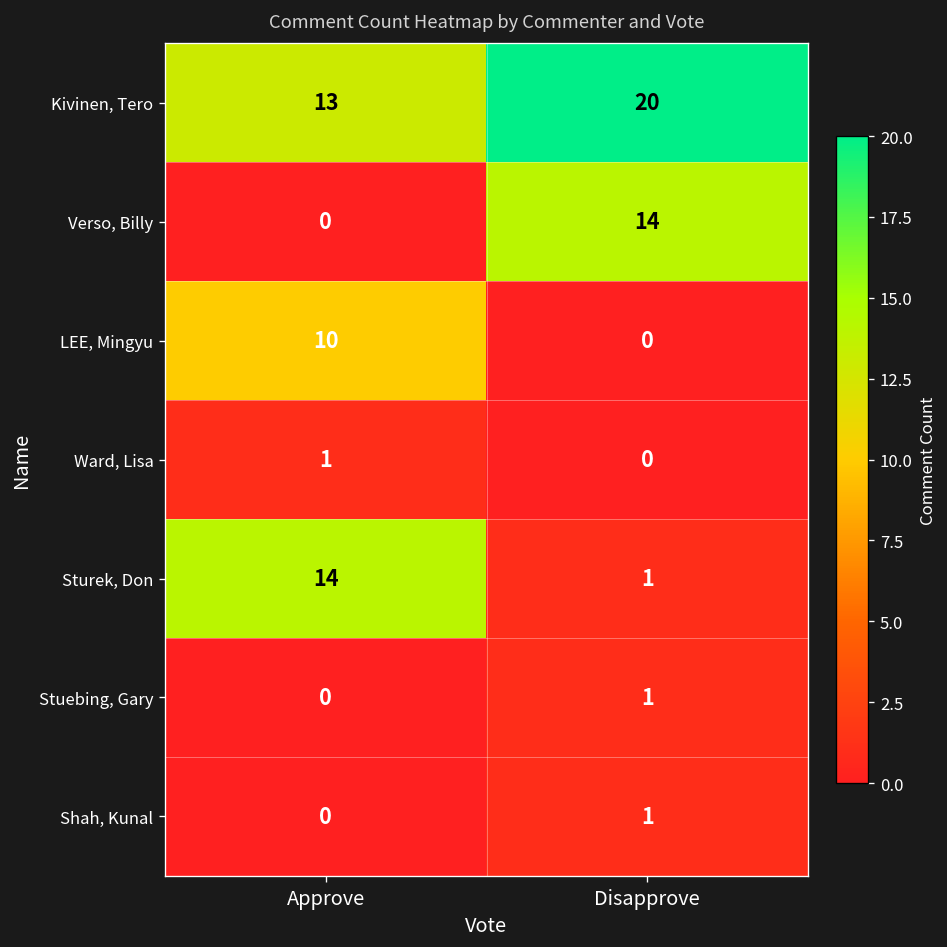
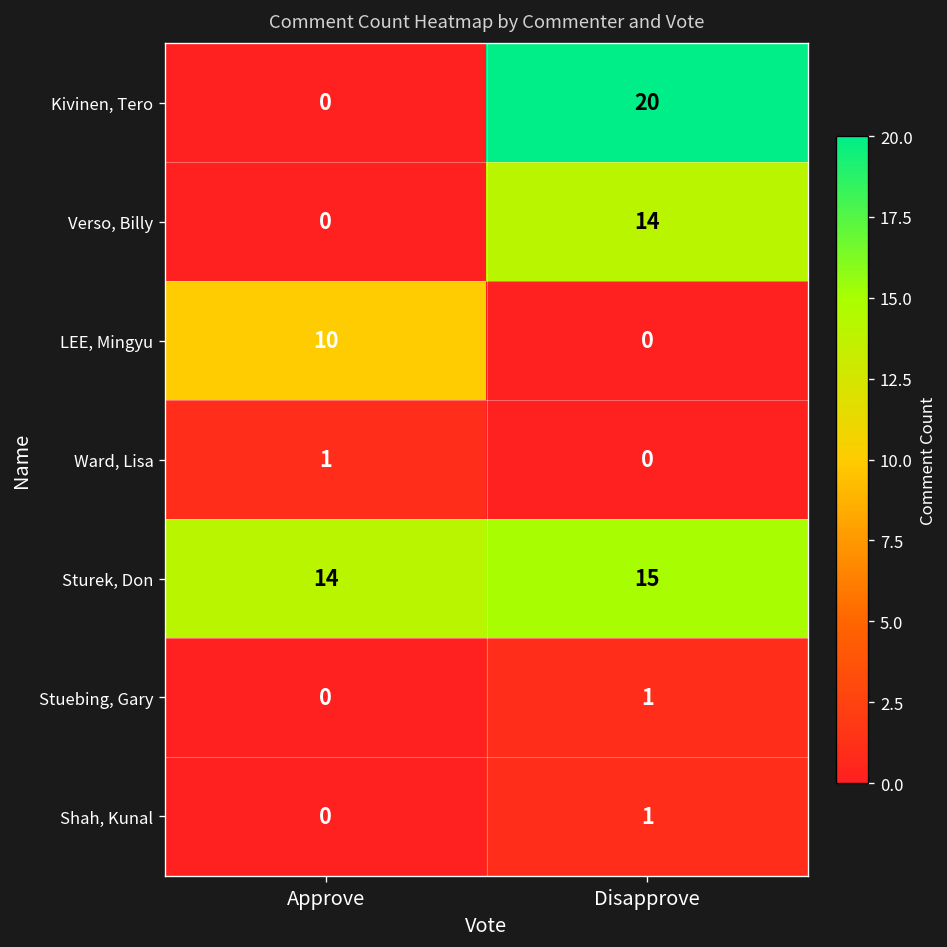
Kivinen, Tero, Approve: 13 -> 0
Sturek, Don, Disapprove: 1 -> 15
